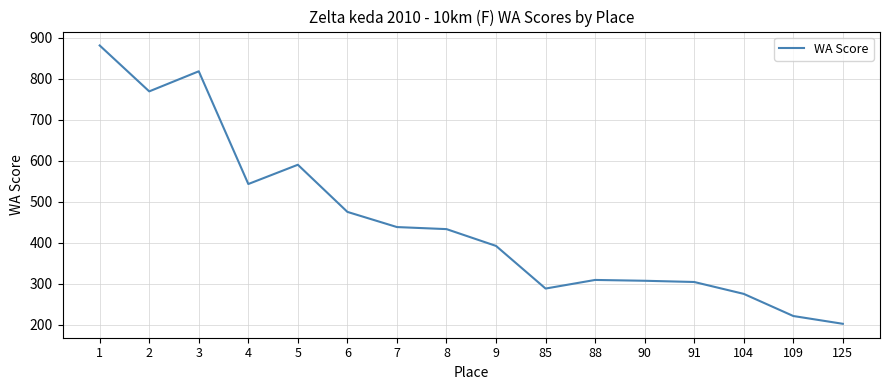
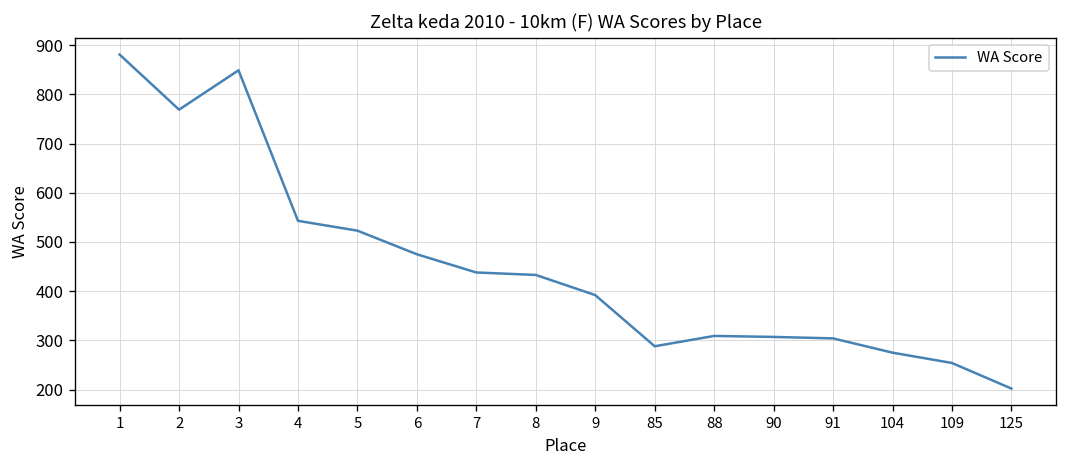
3: 820 -> 850
5: 590 -> 520
109: 220 -> 250
